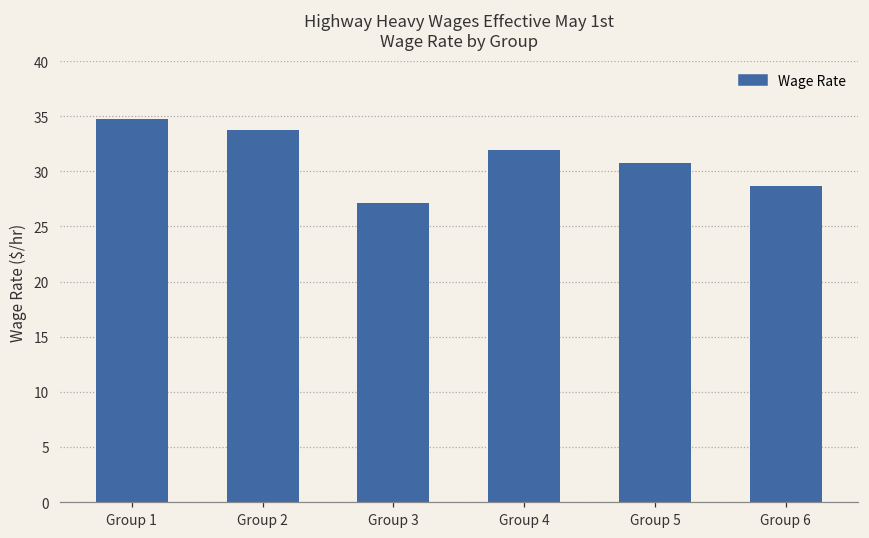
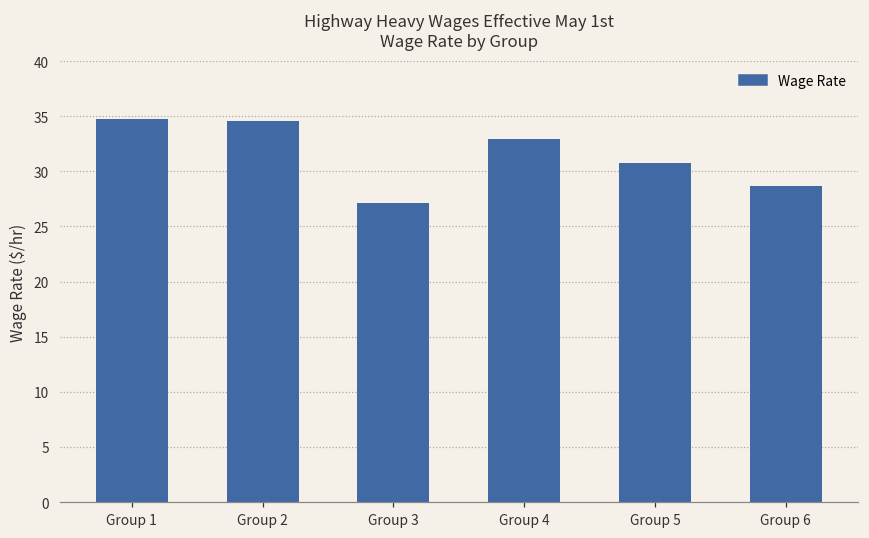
Group 2: 33.8 -> 34.6
Group 4: 31.9 -> 32.9
